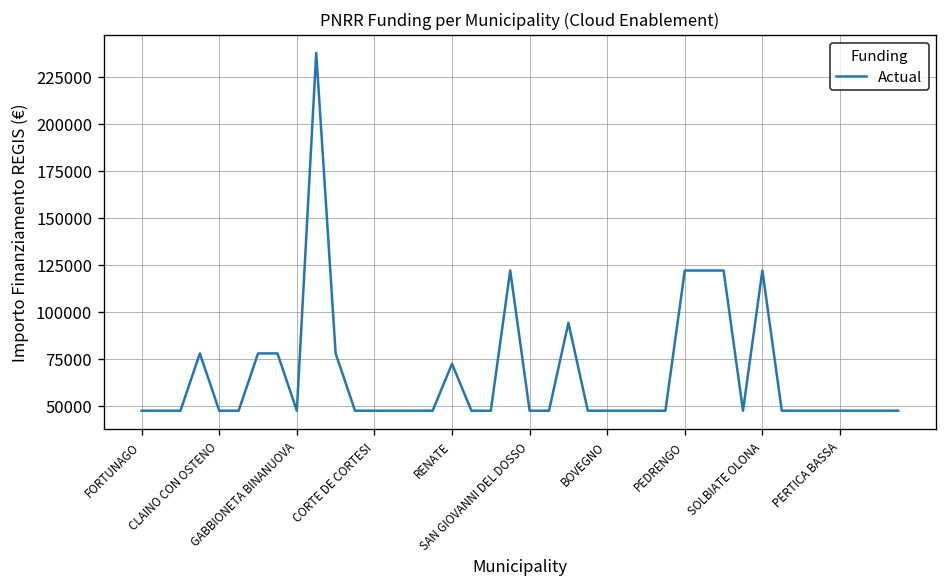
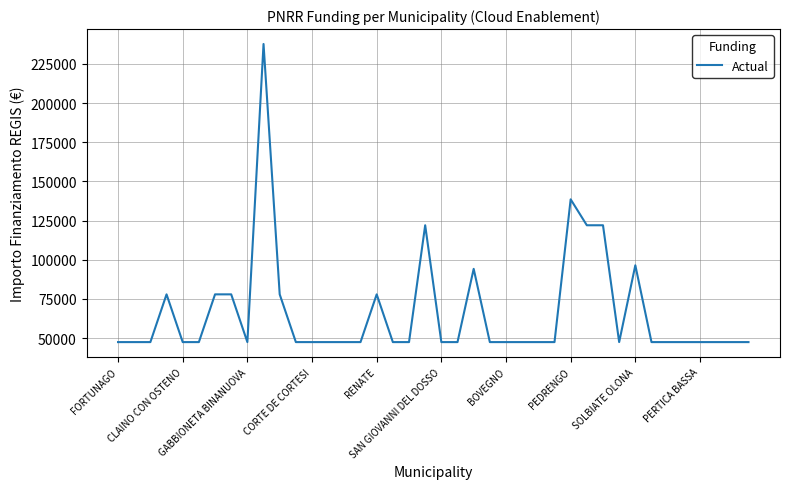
RENATE: 72000 -> 78000
PEDRENGO: 122000 -> 139000
SOLBIATE OLONA: 122000 -> 96000
